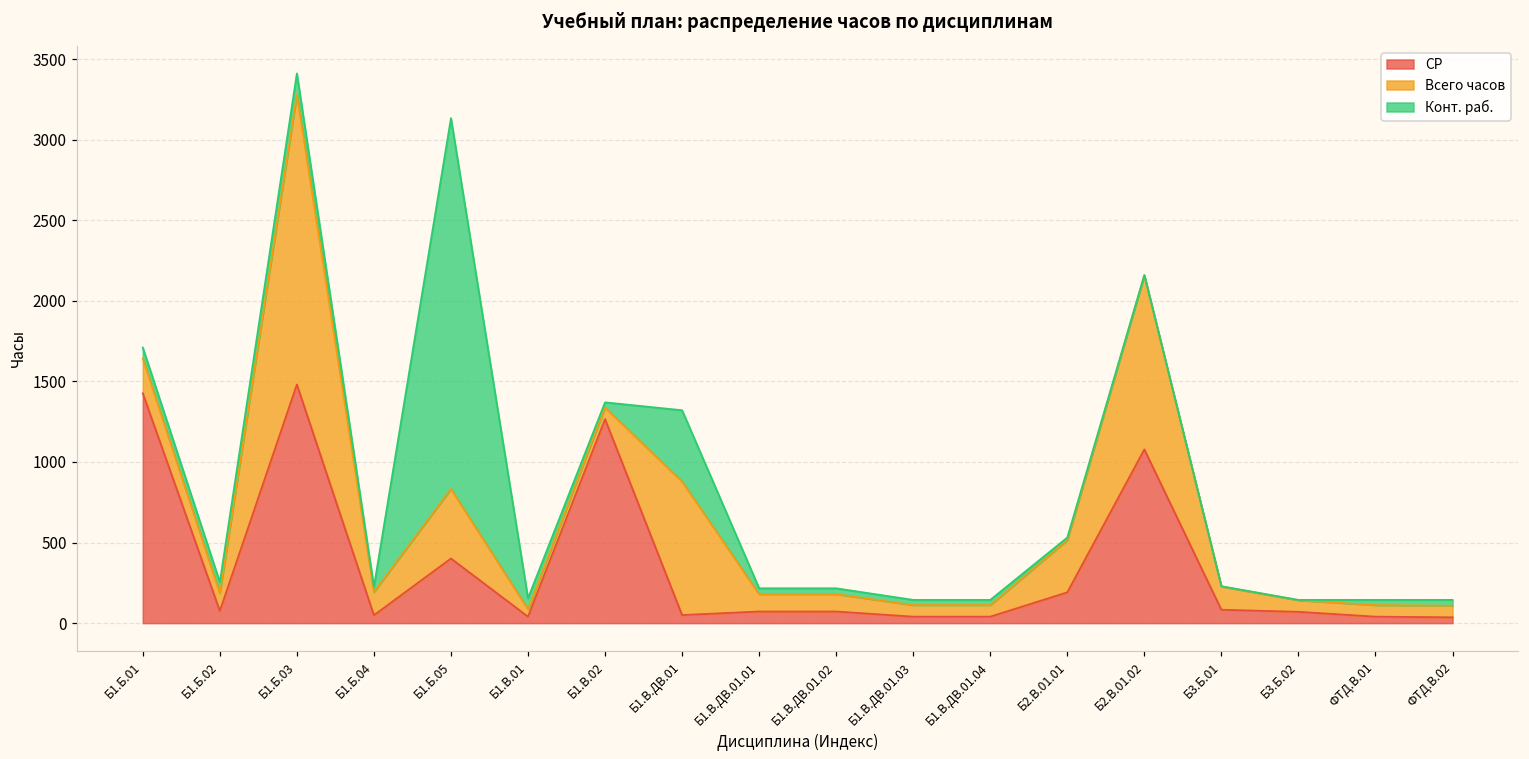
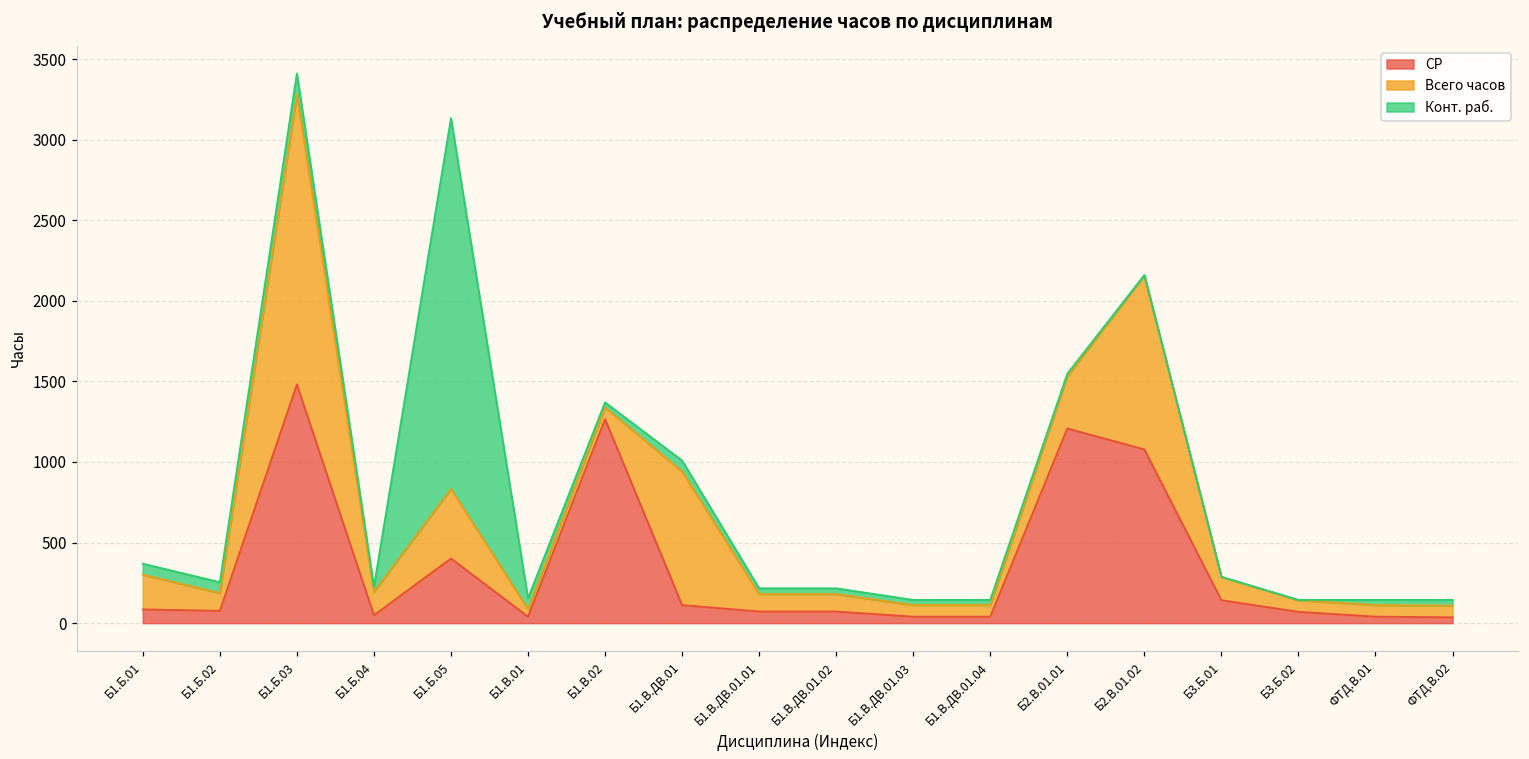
СР, Б1.Б.01: 1430 -> 90
СР, Б1.В.ДВ.01: 50 -> 110
Конт. раб., Б1.В.ДВ.01: 440 -> 70
СР, Б2.В.01.01: 190 -> 1210
СР, Б3.Б.01: 80 -> 140
